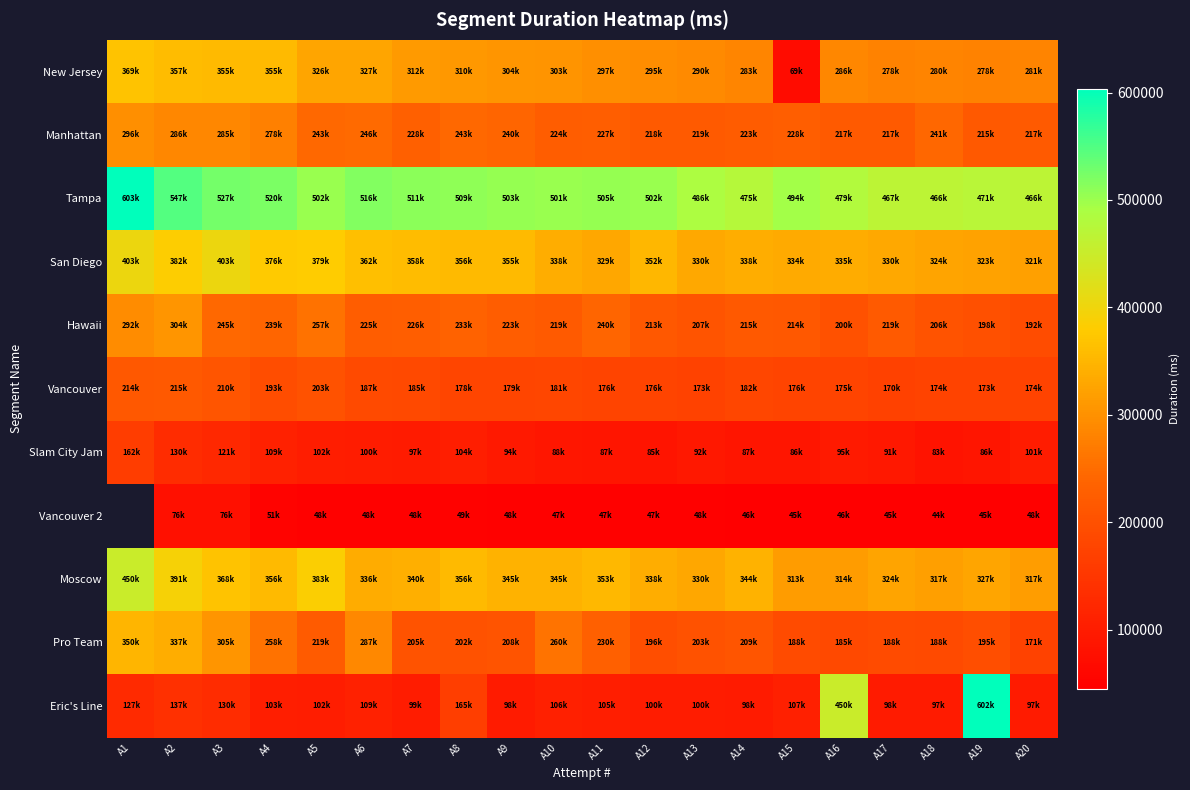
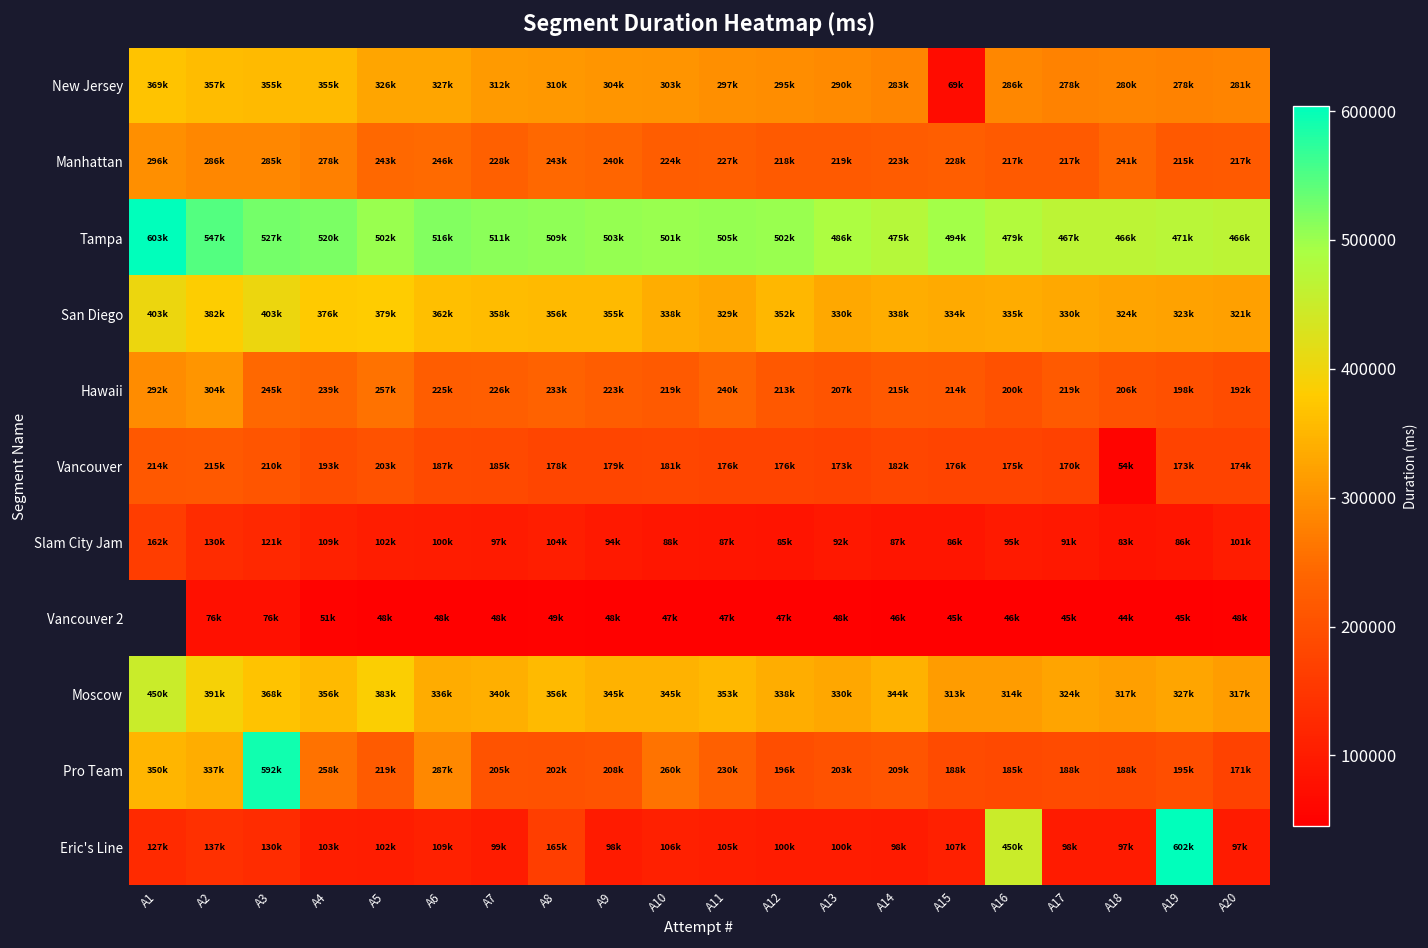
Vancouver, A18: 174k -> 54k
Pro Team, A3: 305k -> 592k
